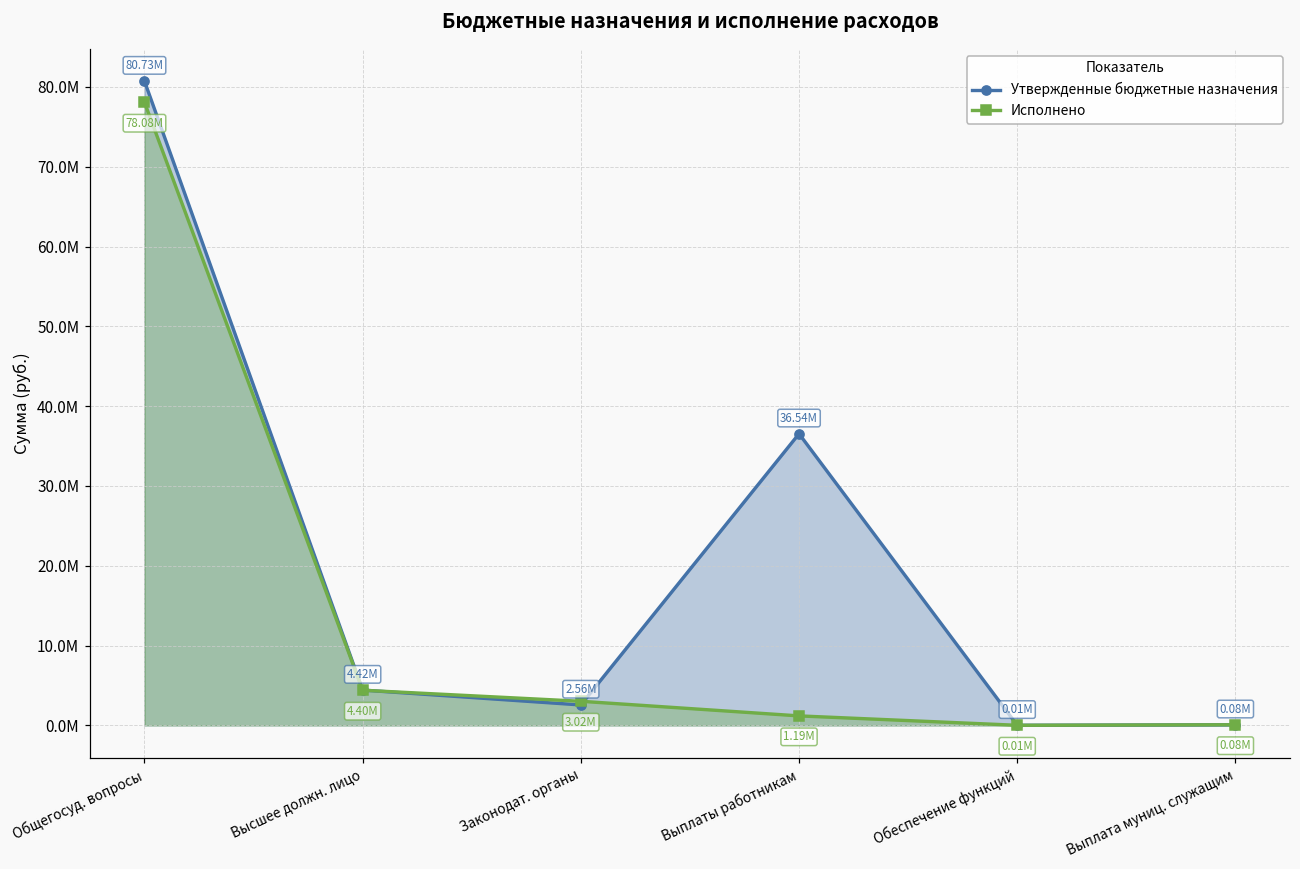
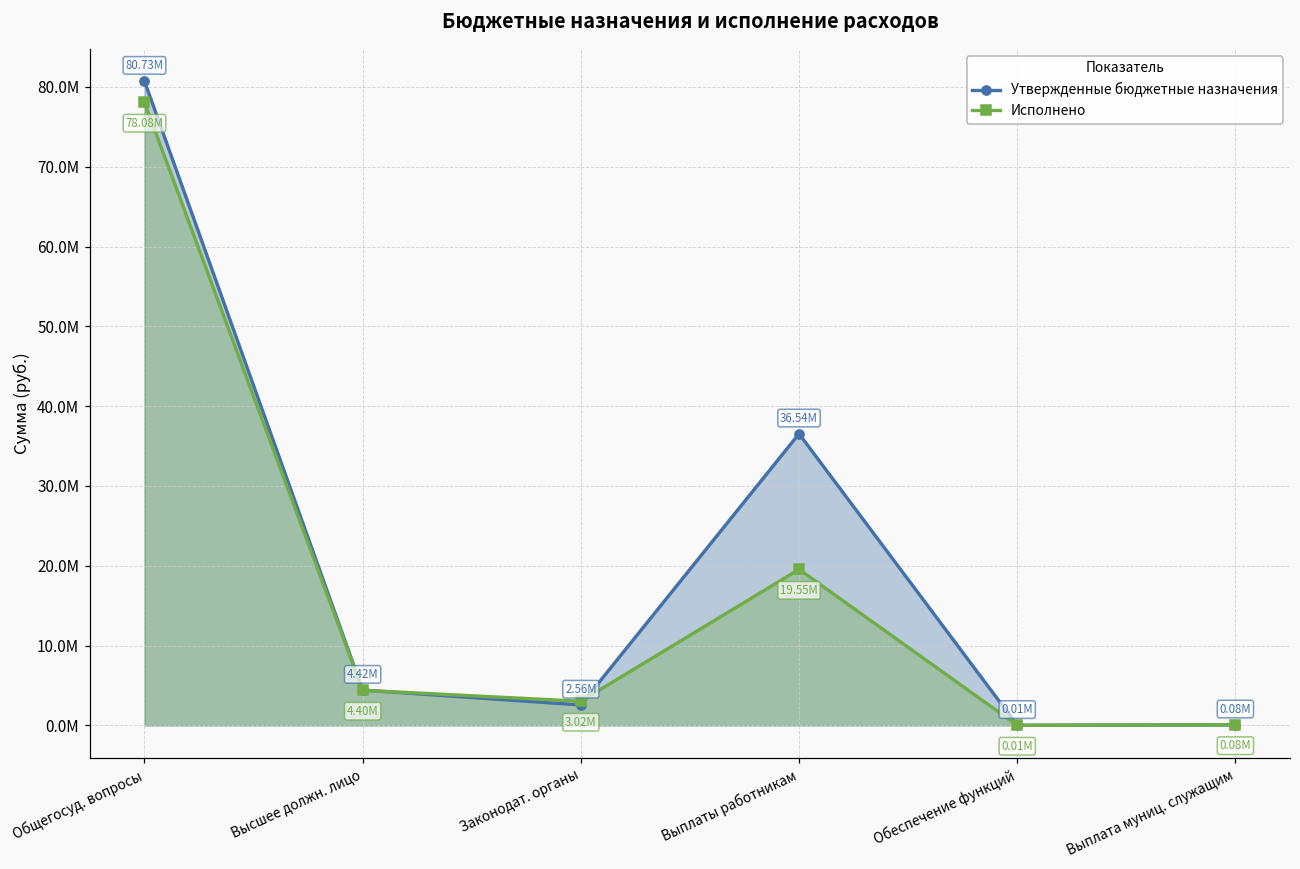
Исполнено, Выплаты работникам: 1.19М -> 19.55М
